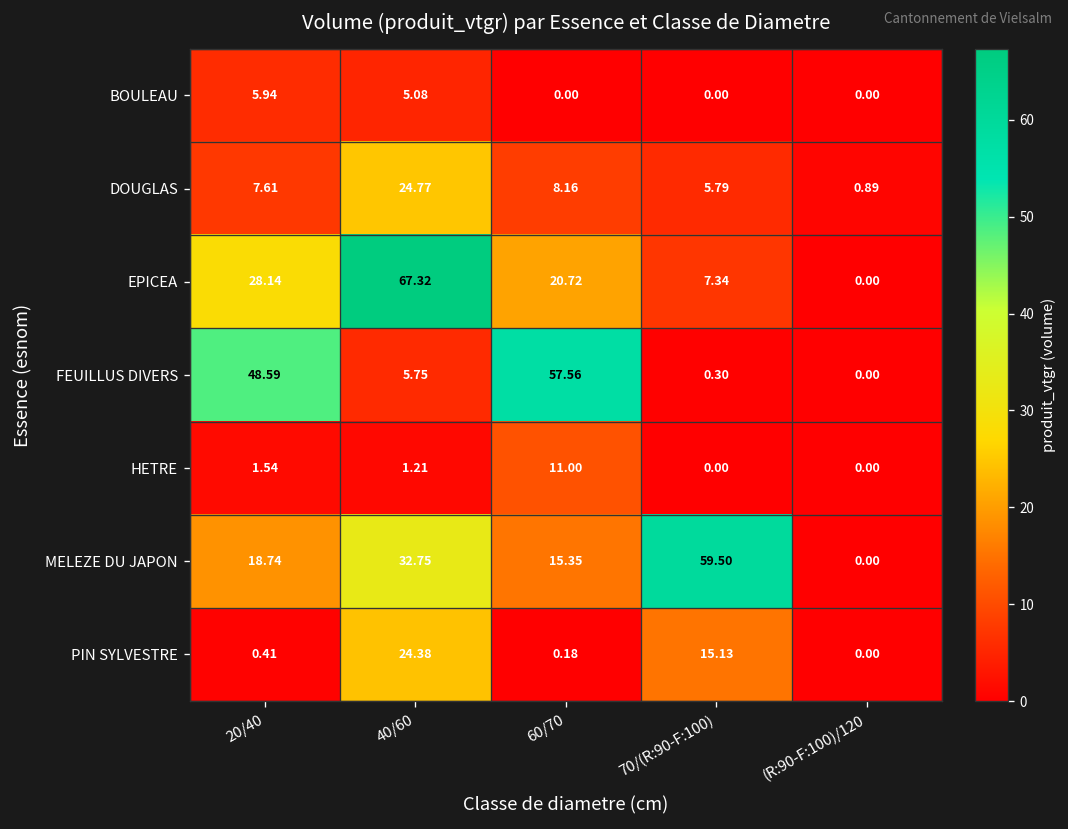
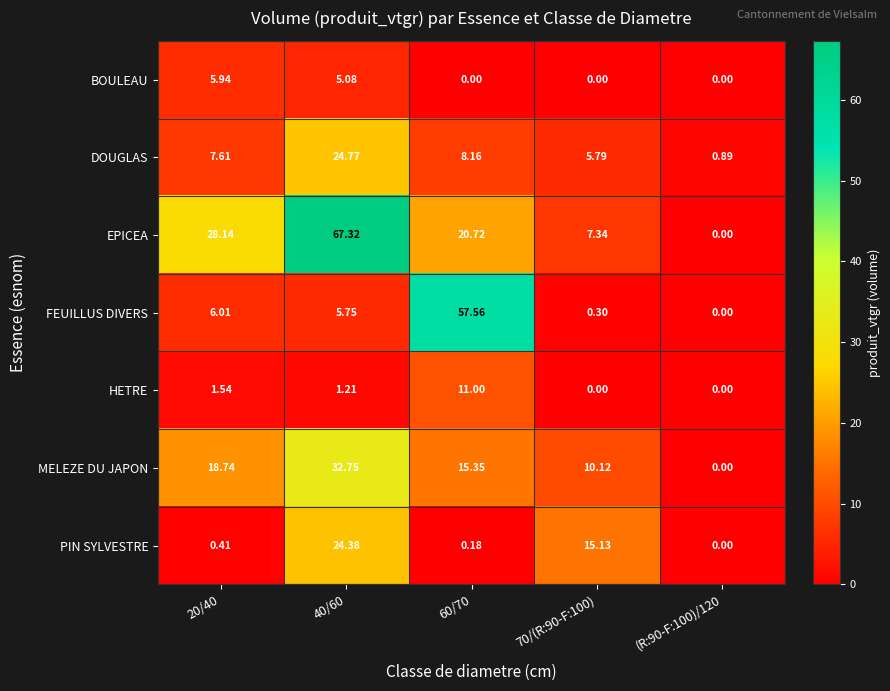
FEUILLUS DIVERS, 20/40: 48.59 -> 6.01
MELEZE DU JAPON, 70/(R:90-F:100): 59.50 -> 10.12
